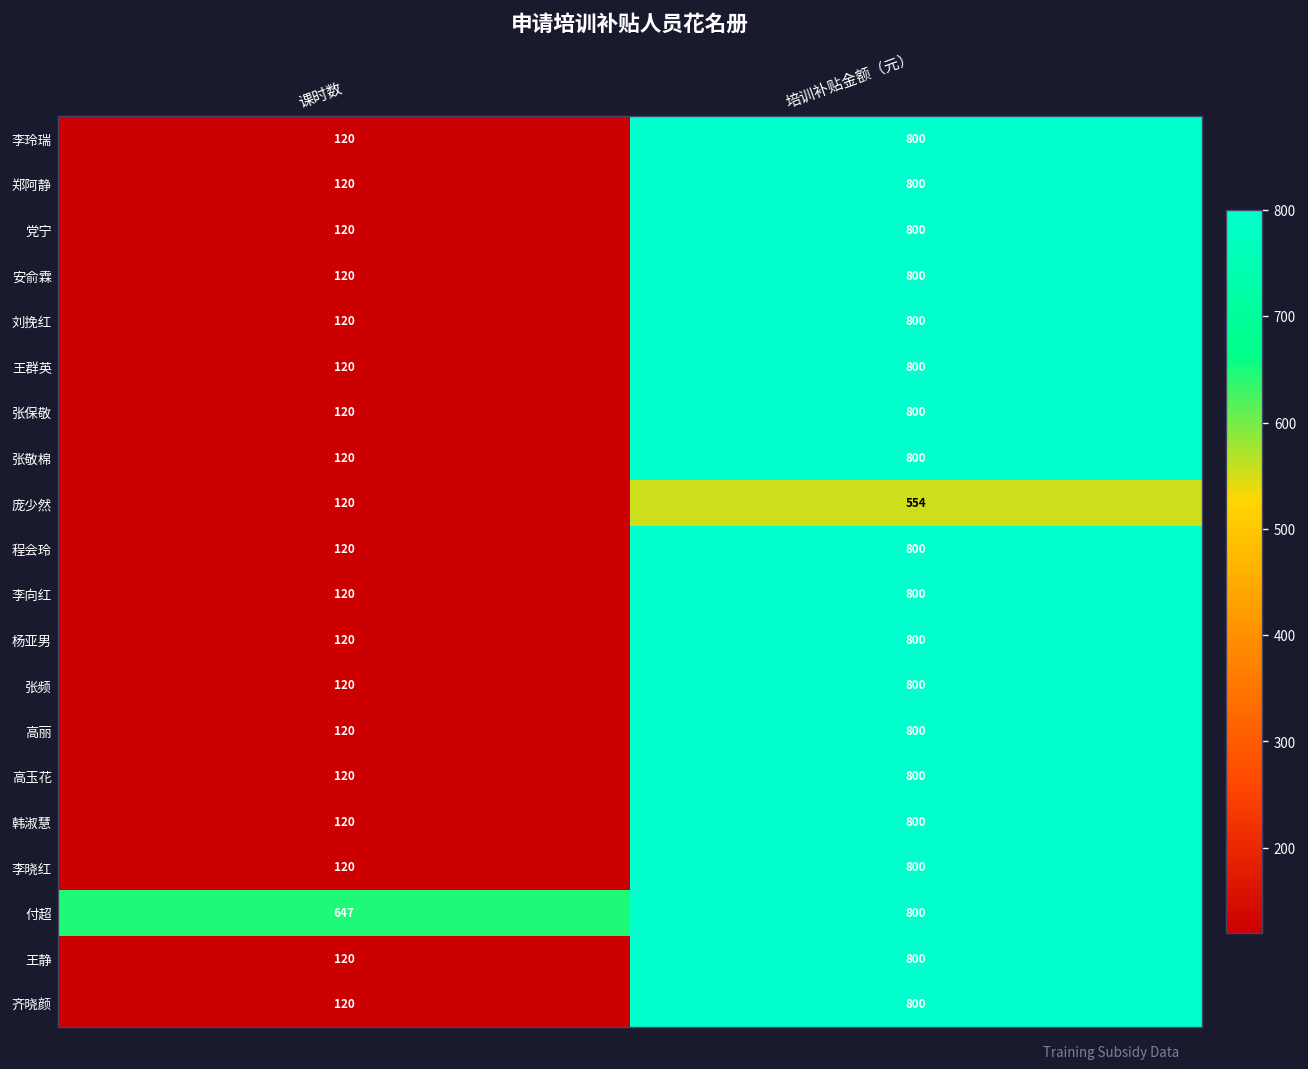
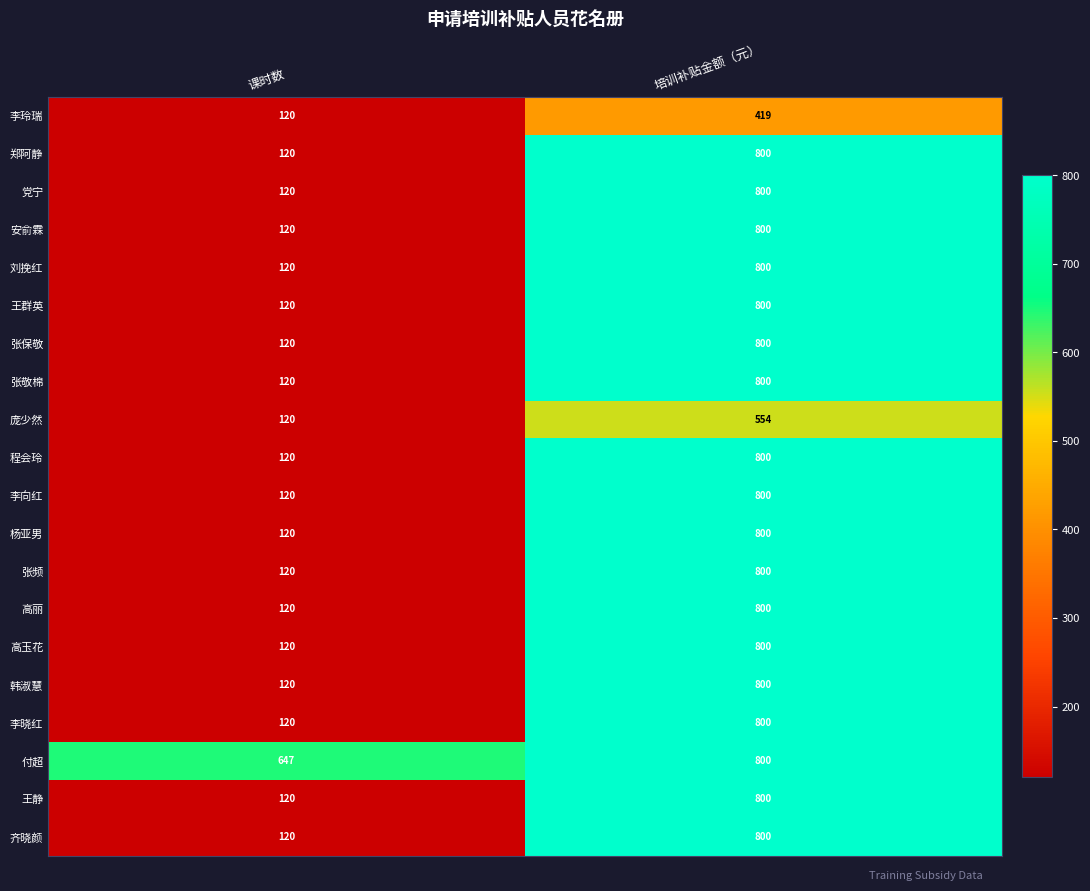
李玲瑞, 培训补贴金额（元）: 800 -> 419
